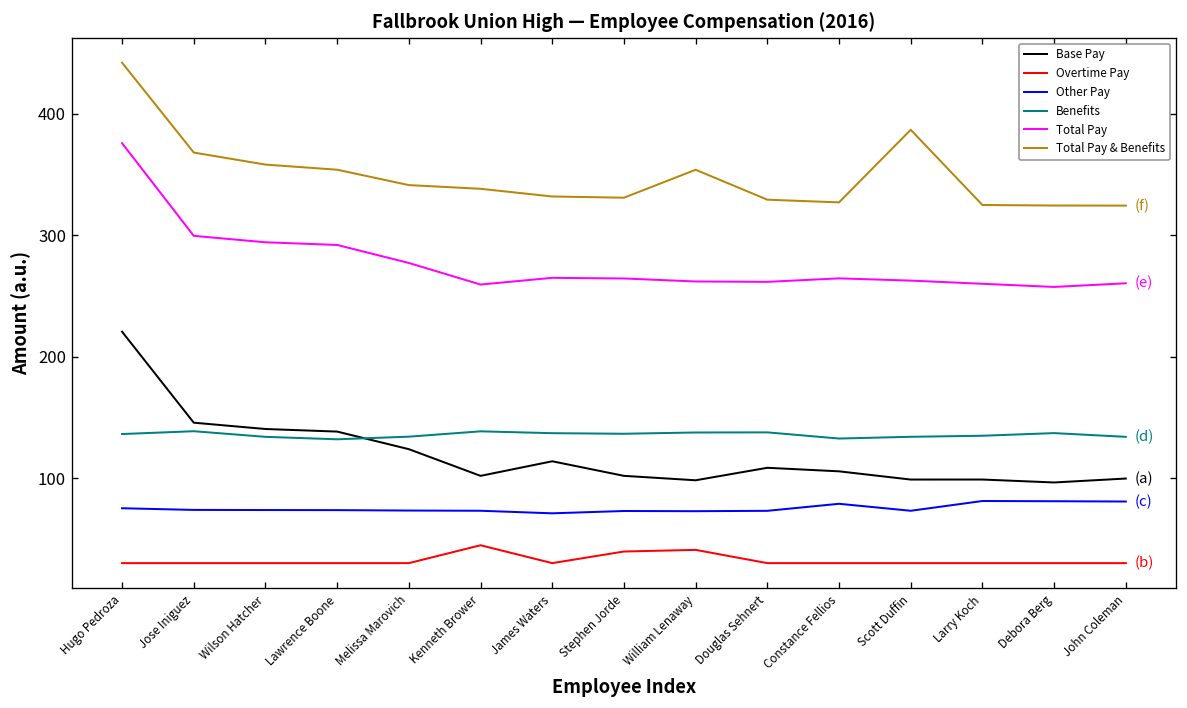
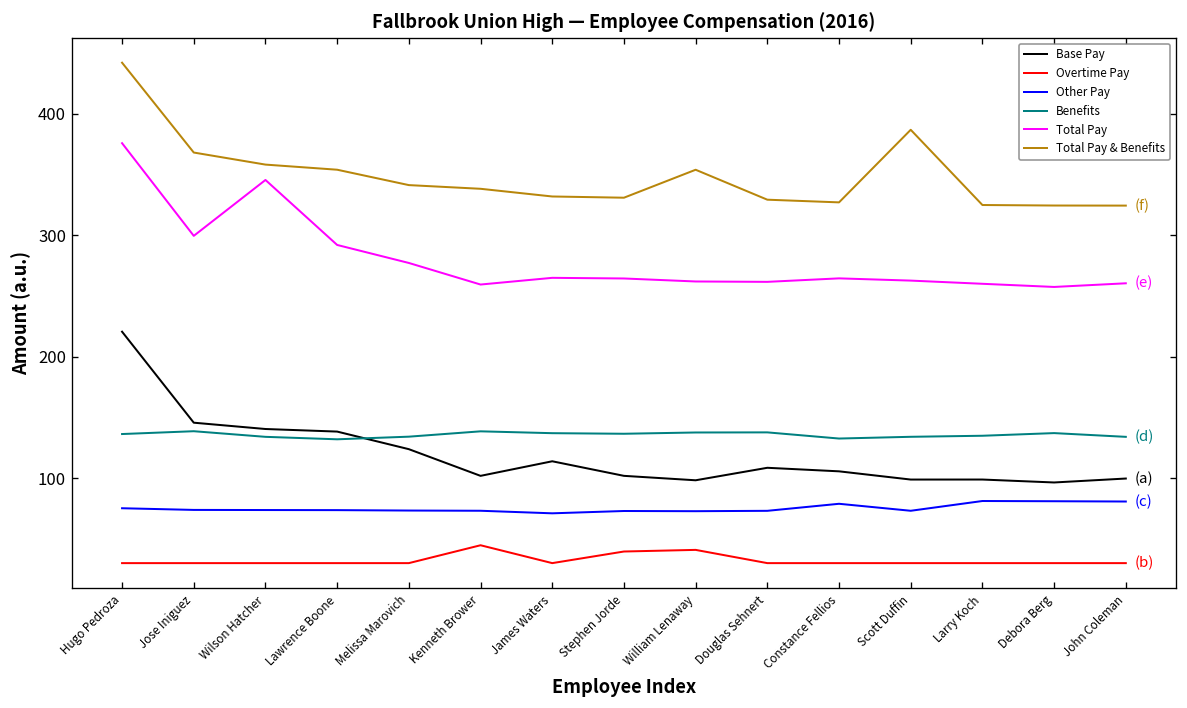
Total Pay, Wilson Hatcher: 294 -> 345
